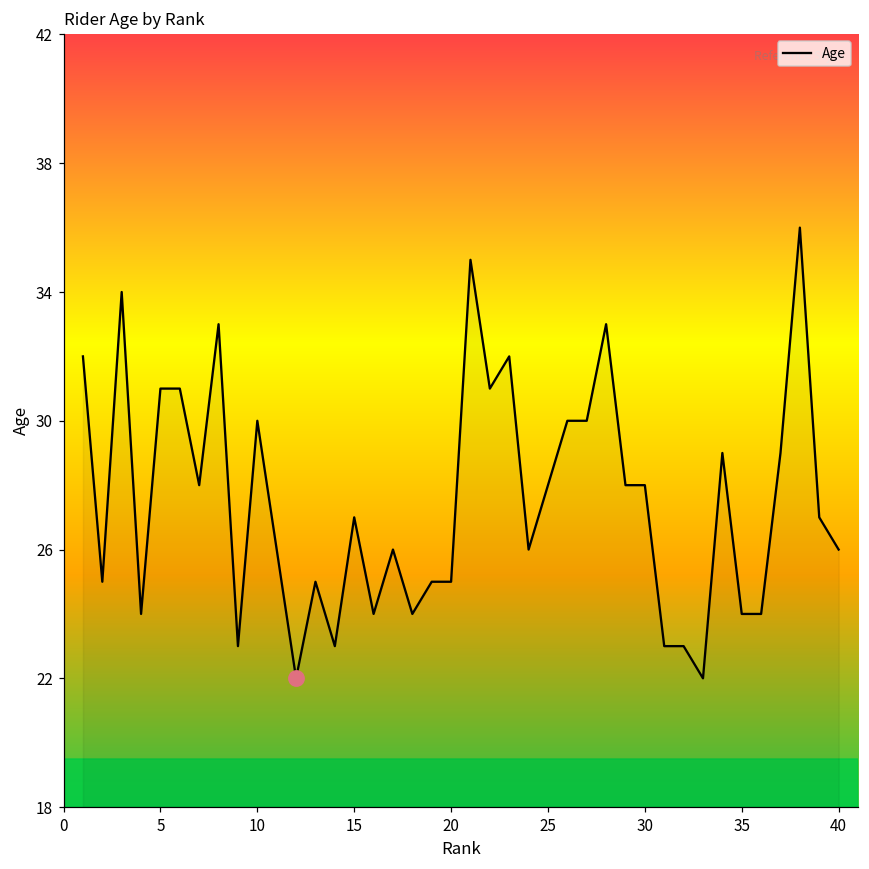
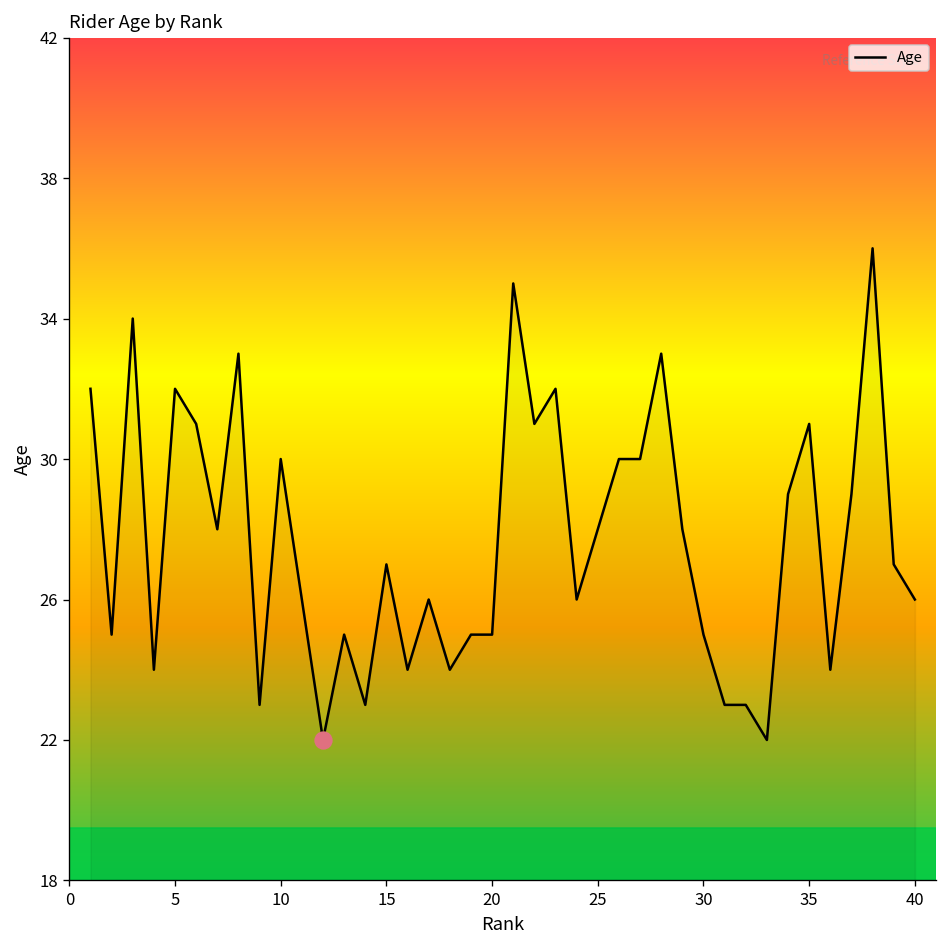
Age, 5: 31 -> 32
Age, 30: 28 -> 25
Age, 35: 24 -> 31
